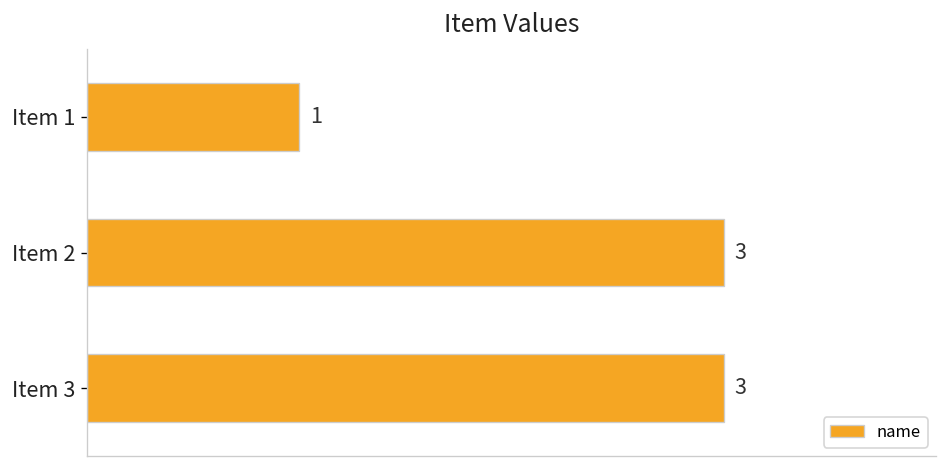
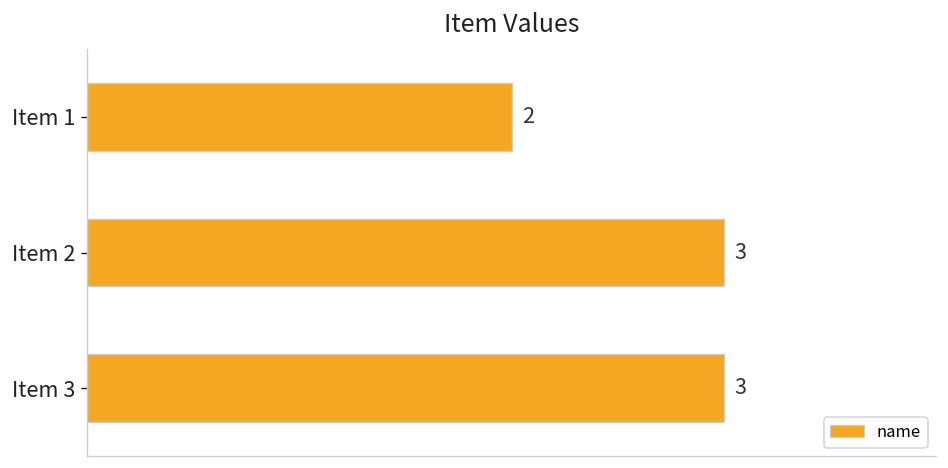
Item 1: 1 -> 2
